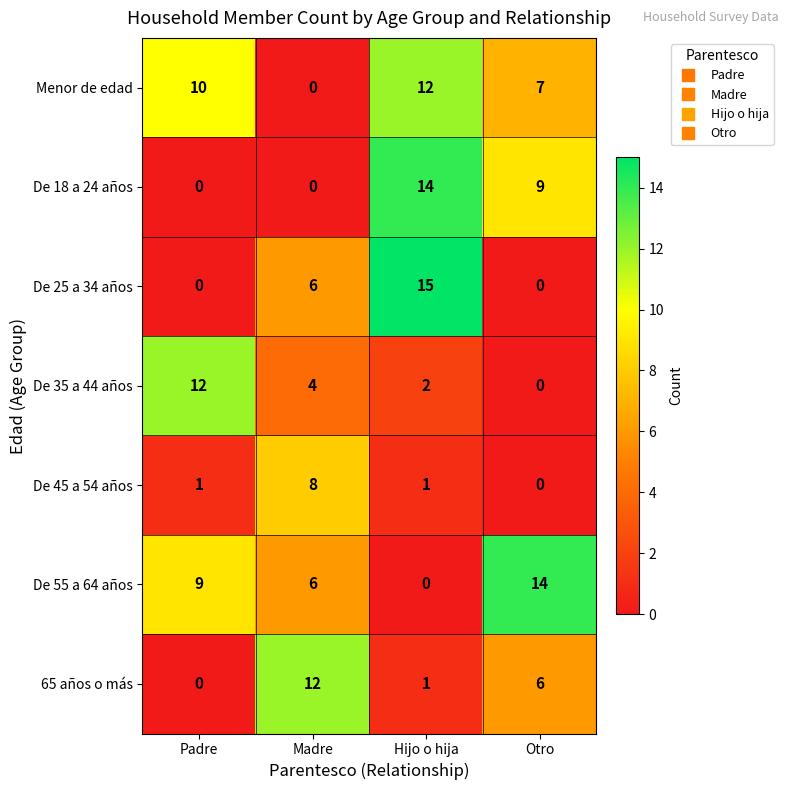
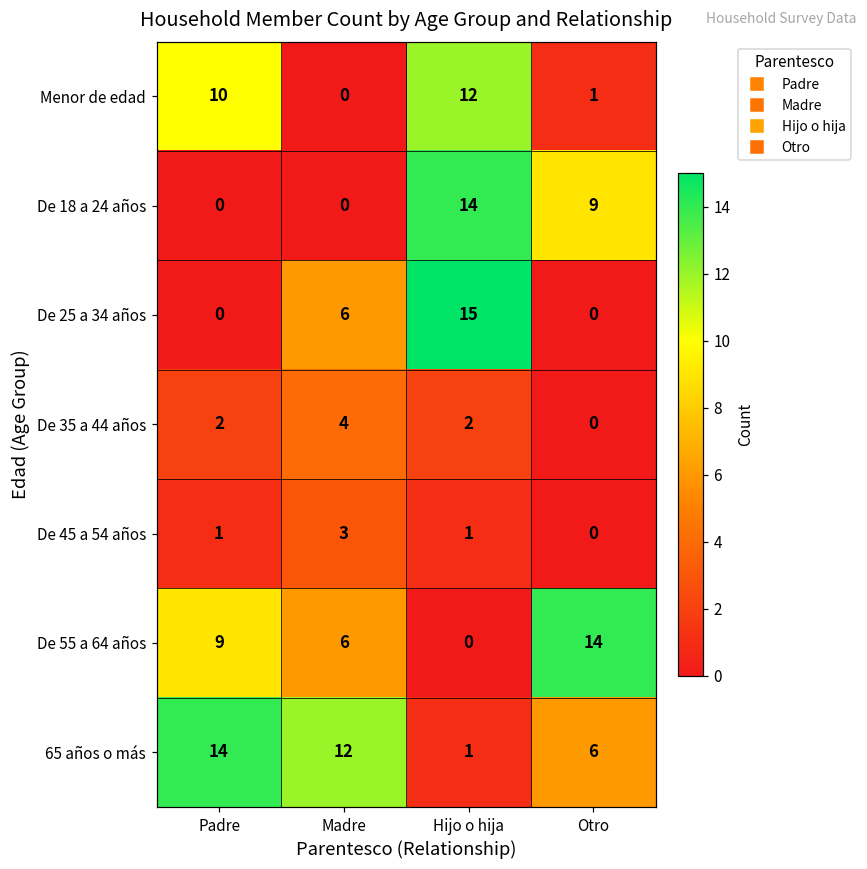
Menor de edad, Otro: 7 -> 1
De 35 a 44 años, Padre: 12 -> 2
De 45 a 54 años, Madre: 8 -> 3
65 años o más, Padre: 0 -> 14
